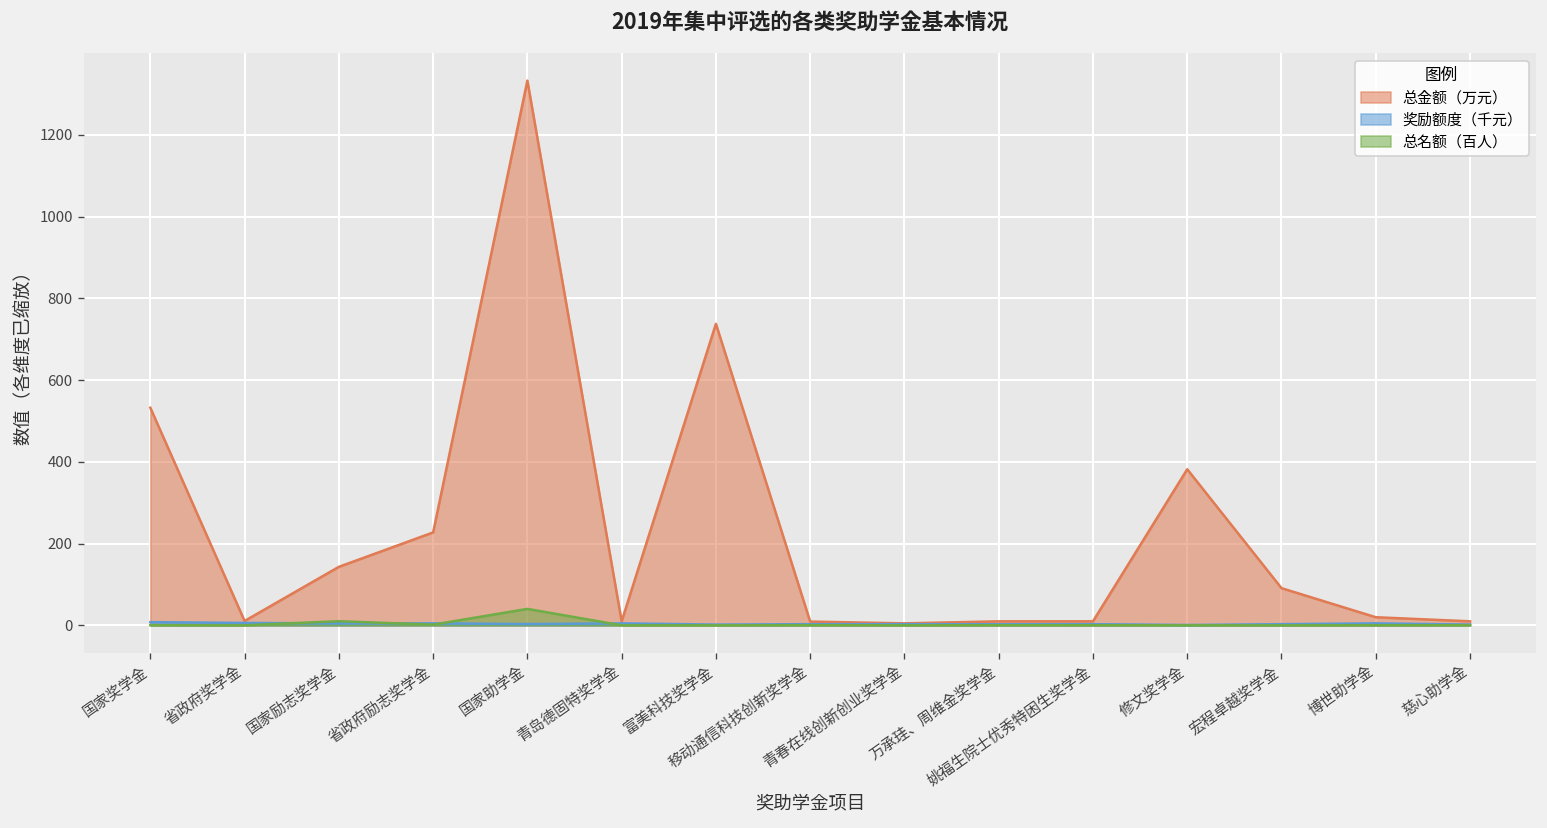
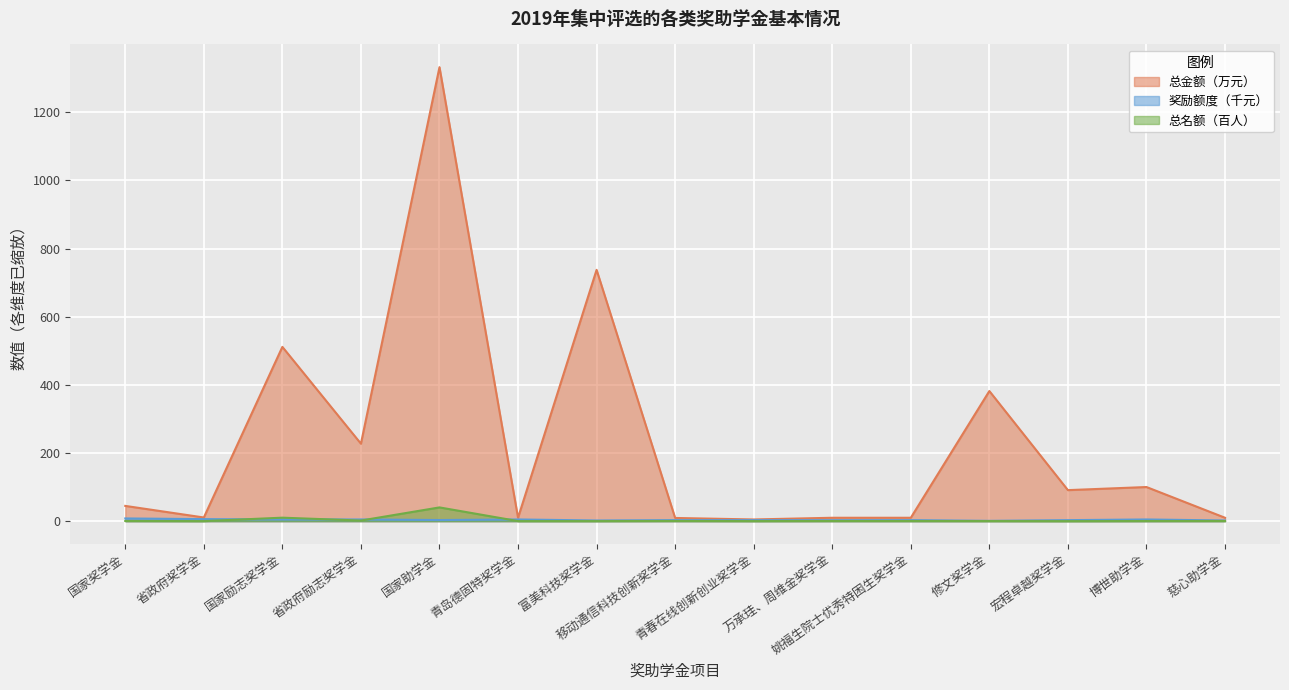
总金额（万元）, 国家奖学金: 530 -> 40
总金额（万元）, 国家励志奖学金: 140 -> 510
总金额（万元）, 博世助学金: 20 -> 100
